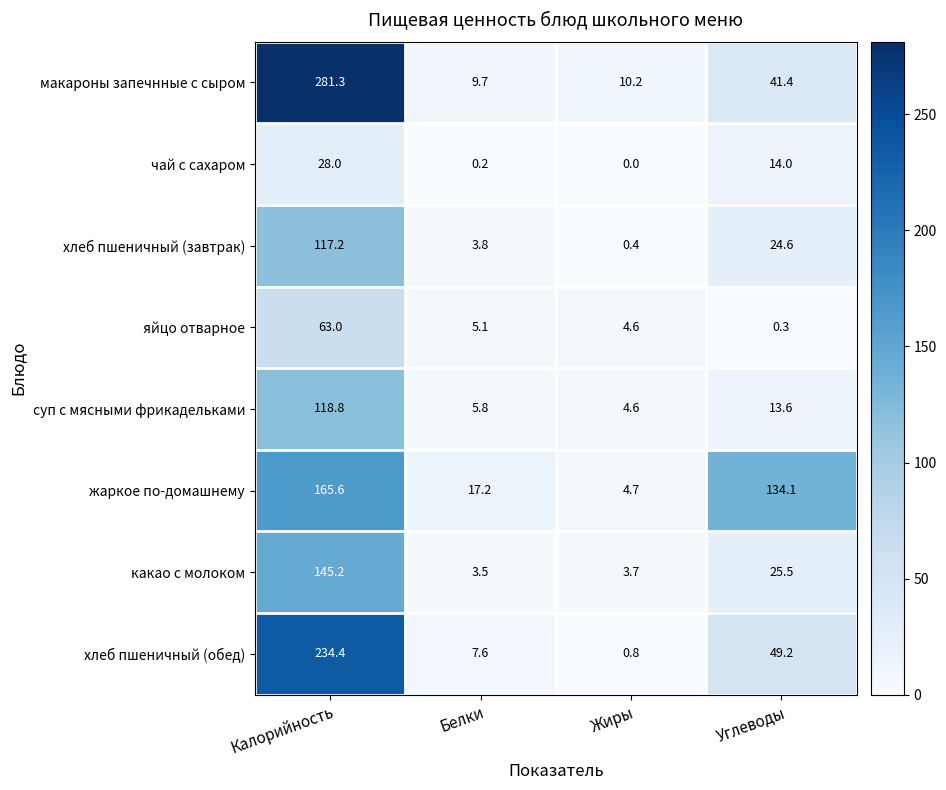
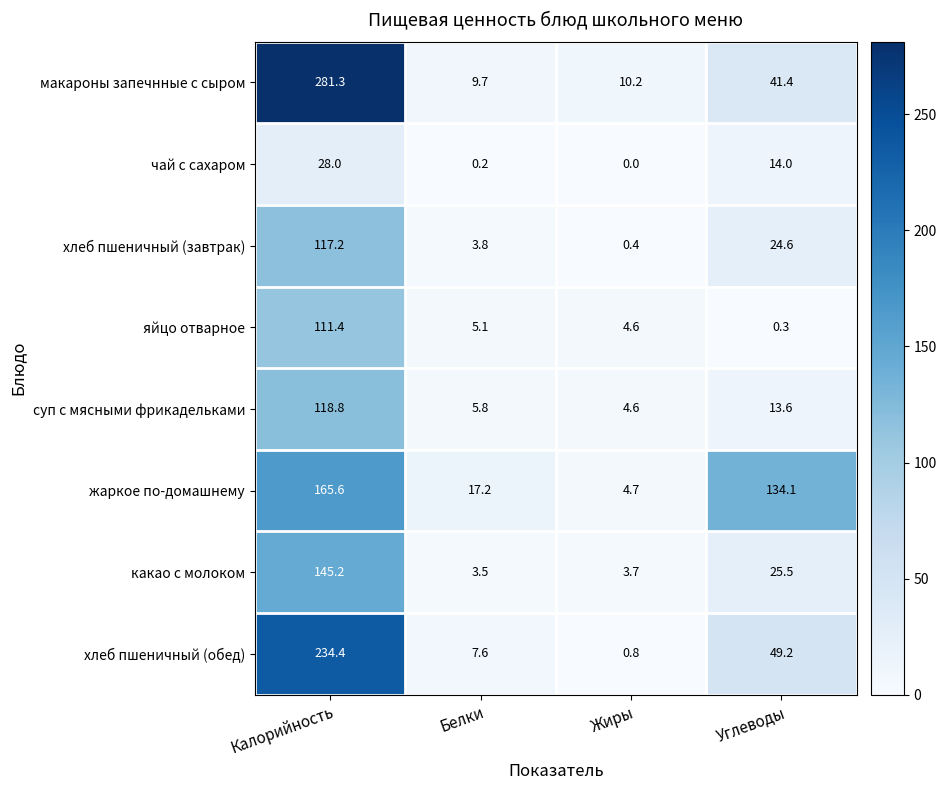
яйцо отварное, Калорийность: 63.0 -> 111.4
